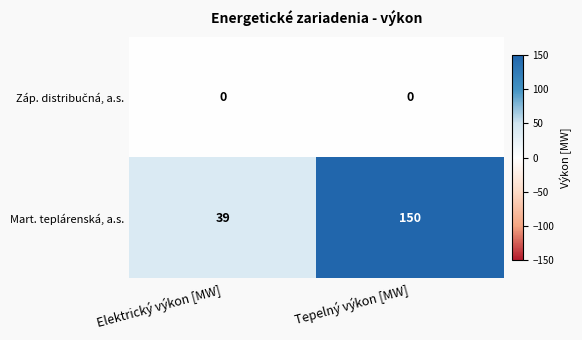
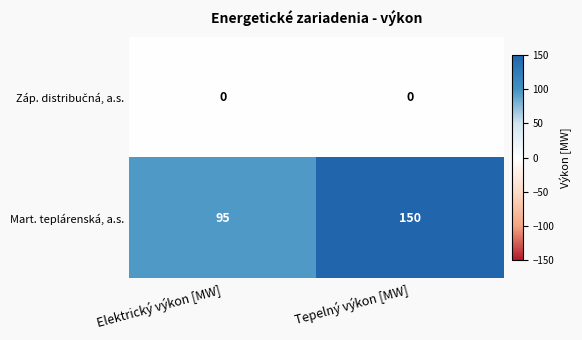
Mart. teplárenská, a.s., Elektrický výkon [MW]: 39 -> 95
